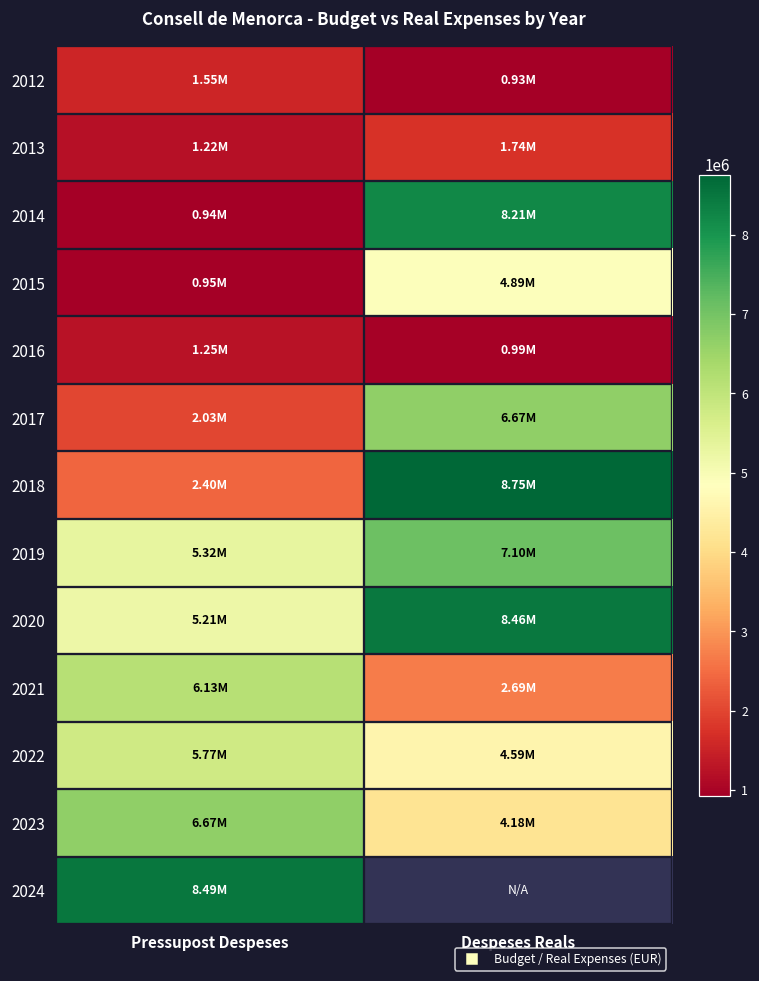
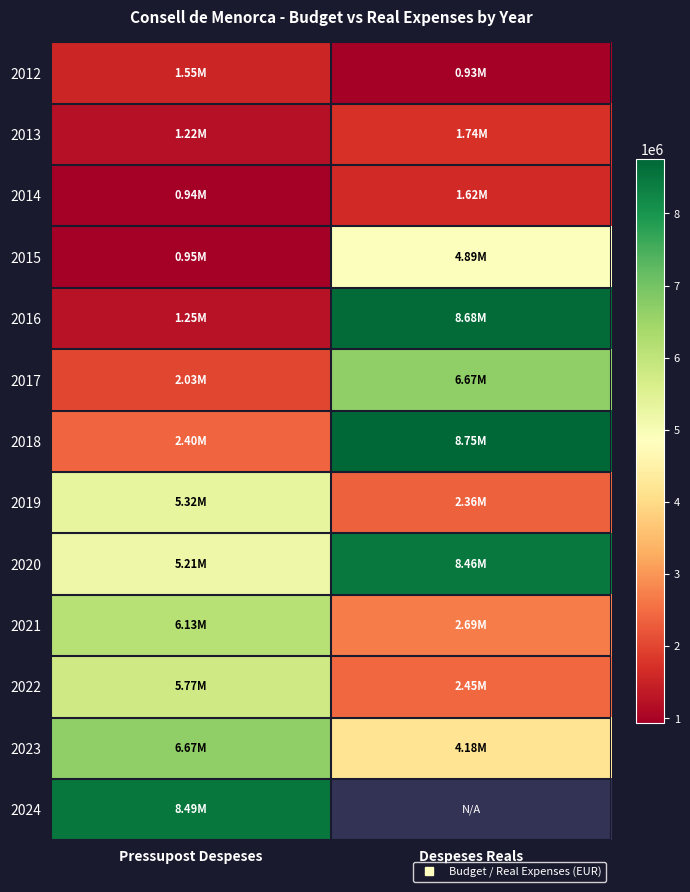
2014, Despeses Reals: 8.21M -> 1.62M
2016, Despeses Reals: 0.99M -> 8.68M
2019, Despeses Reals: 7.10M -> 2.36M
2022, Despeses Reals: 4.59M -> 2.45M
